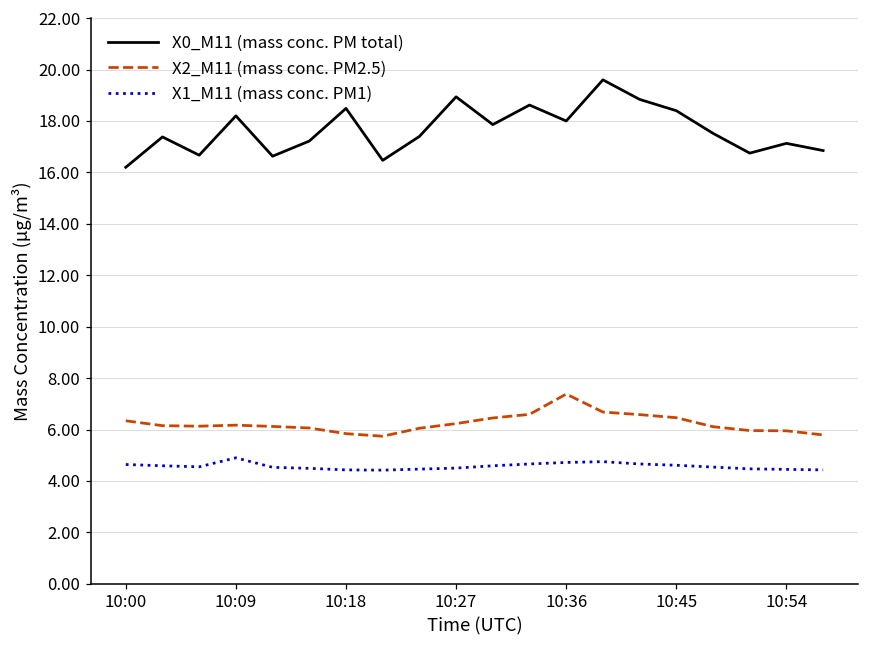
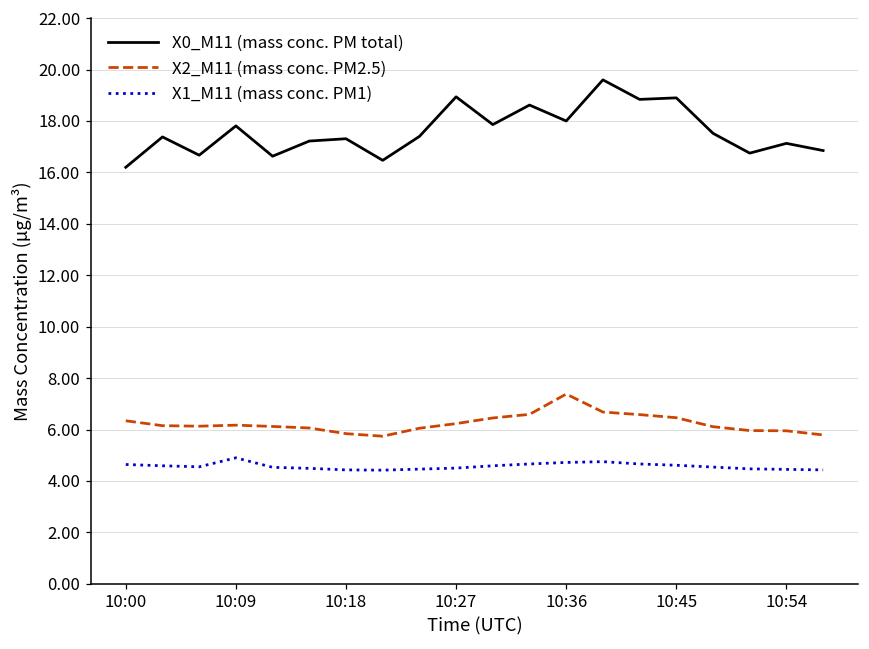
X0_M11 (mass conc. PM total), 10:09: 18.2 -> 17.8
X0_M11 (mass conc. PM total), 10:18: 18.5 -> 17.3
X0_M11 (mass conc. PM total), 10:45: 18.4 -> 18.9
